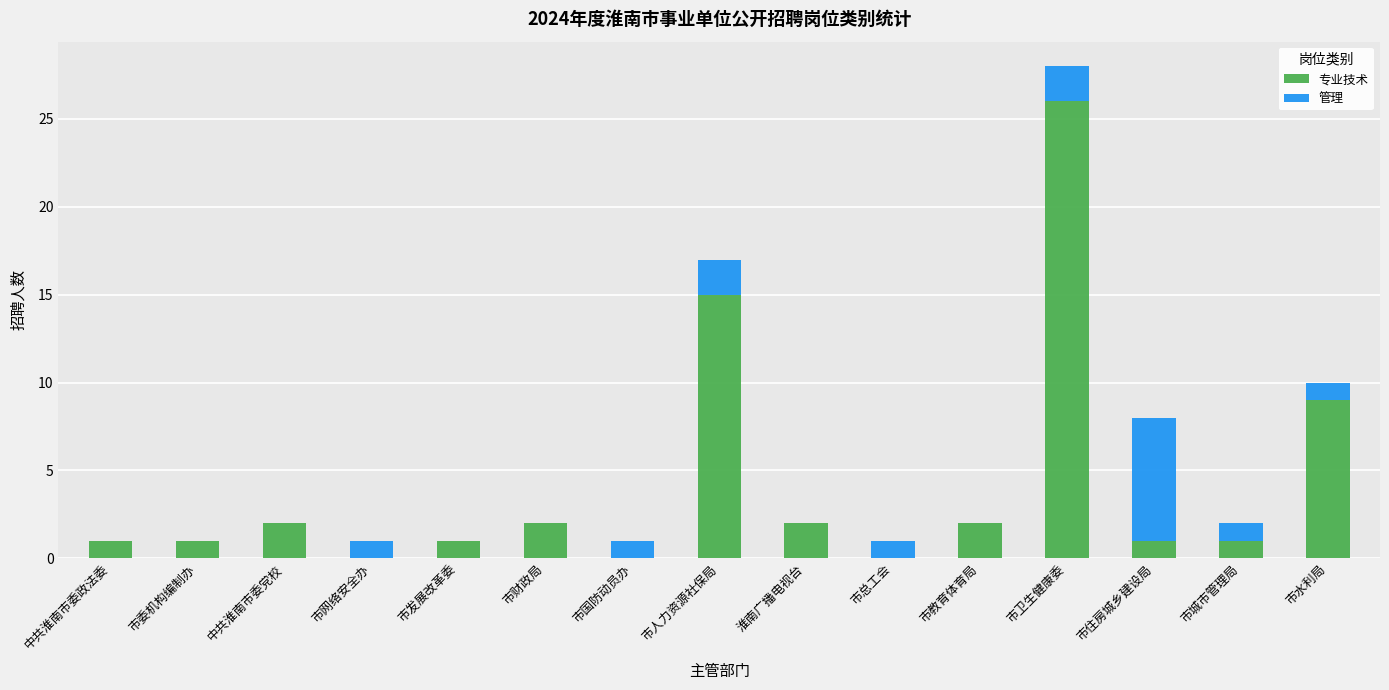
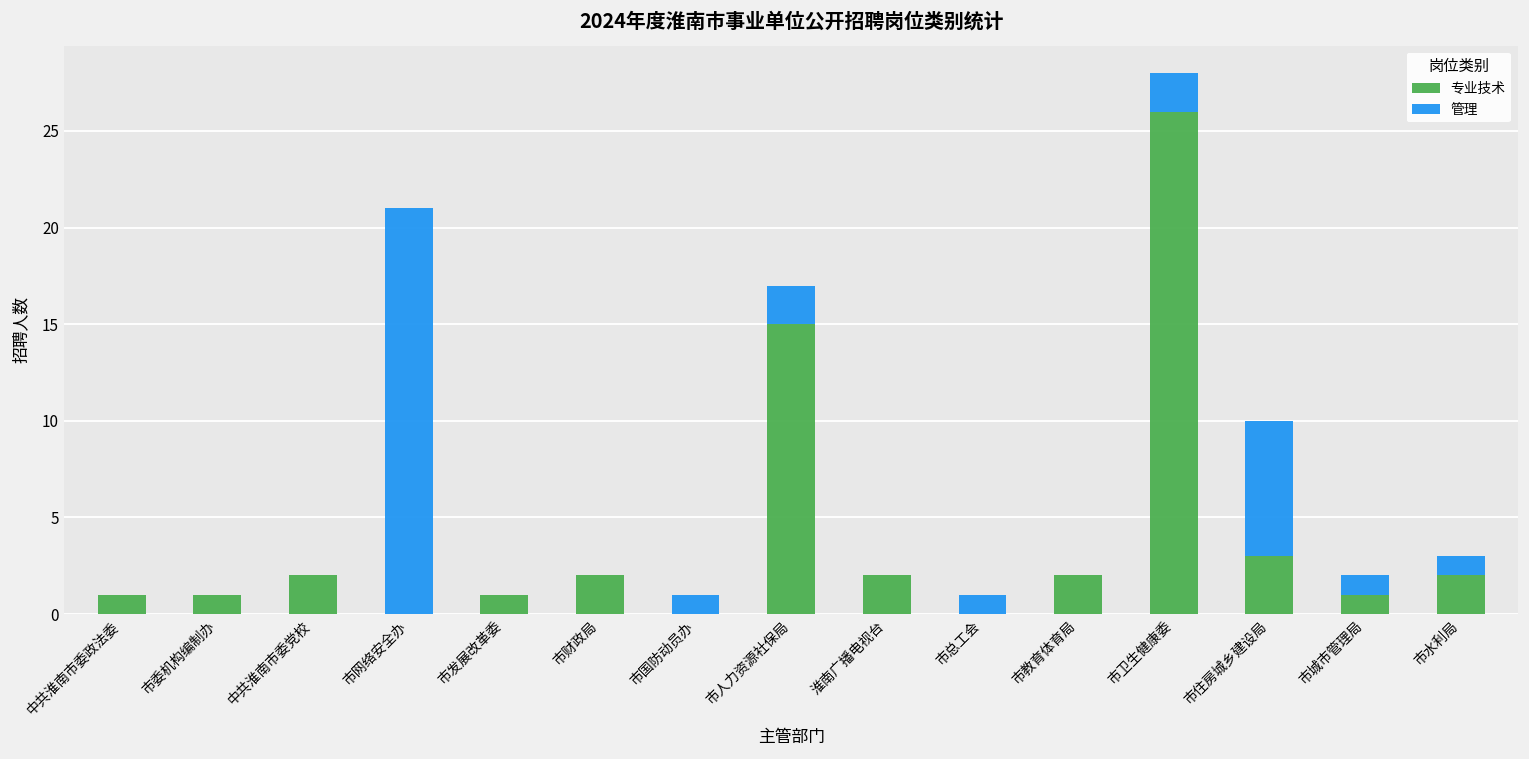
管理, 市网络安全办: 1 -> 21
专业技术, 市住房城乡建设局: 1 -> 3
专业技术, 市水利局: 9 -> 2
